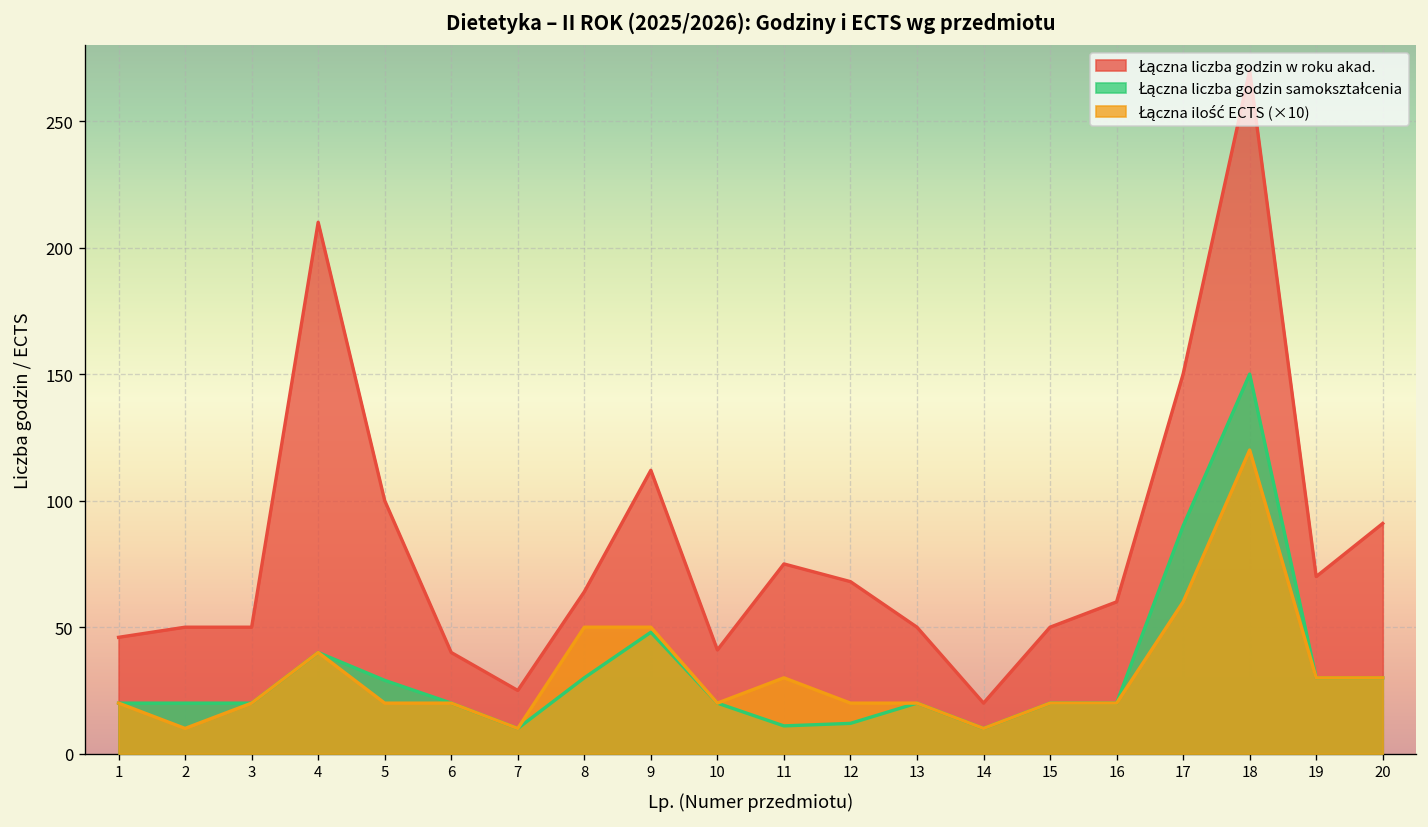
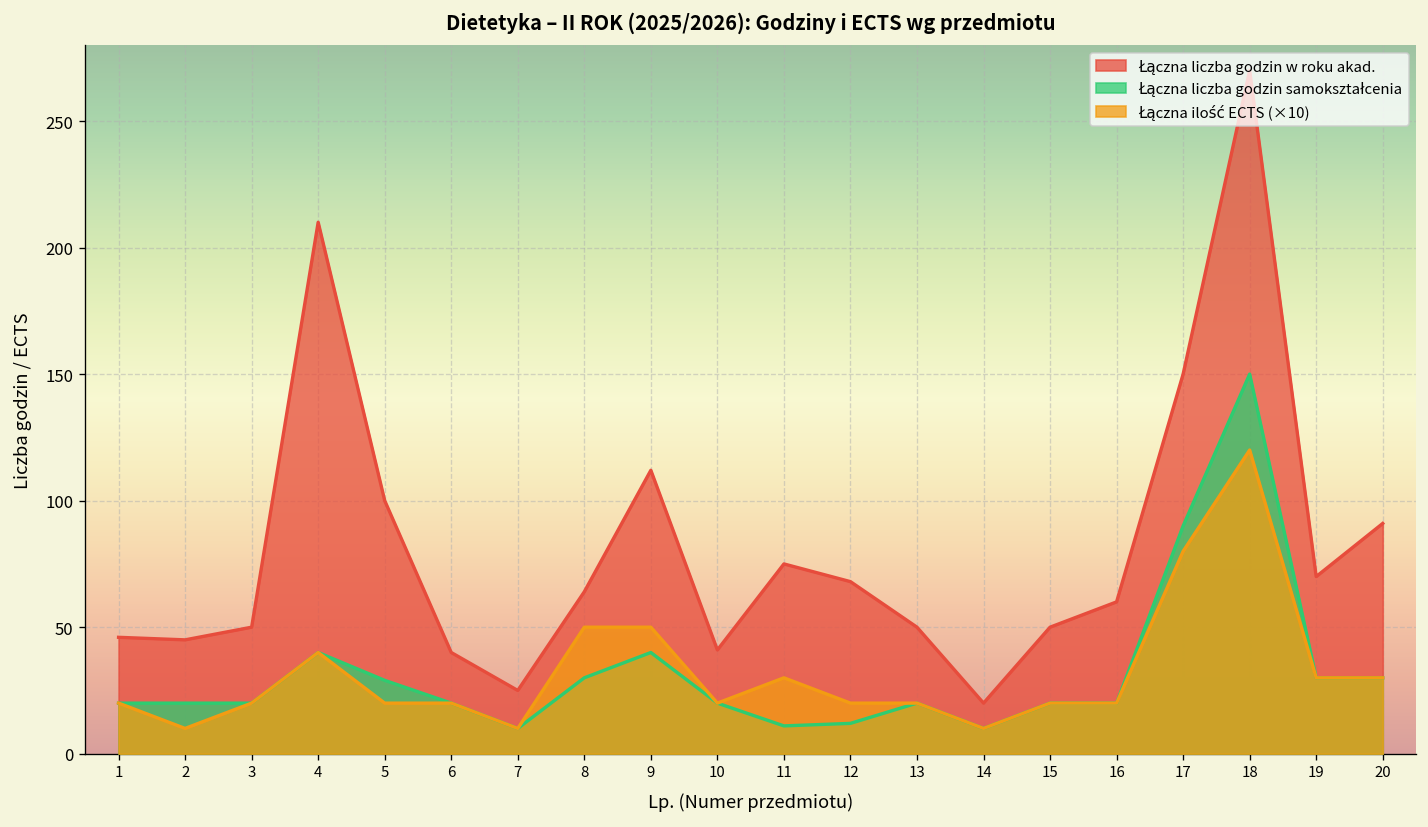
Łączna liczba godzin w roku akad., 2: 50 -> 45
Łączna liczba godzin samokształcenia, 9: 48 -> 40
Łączna ilość ECTS (×10), 17: 60 -> 80
